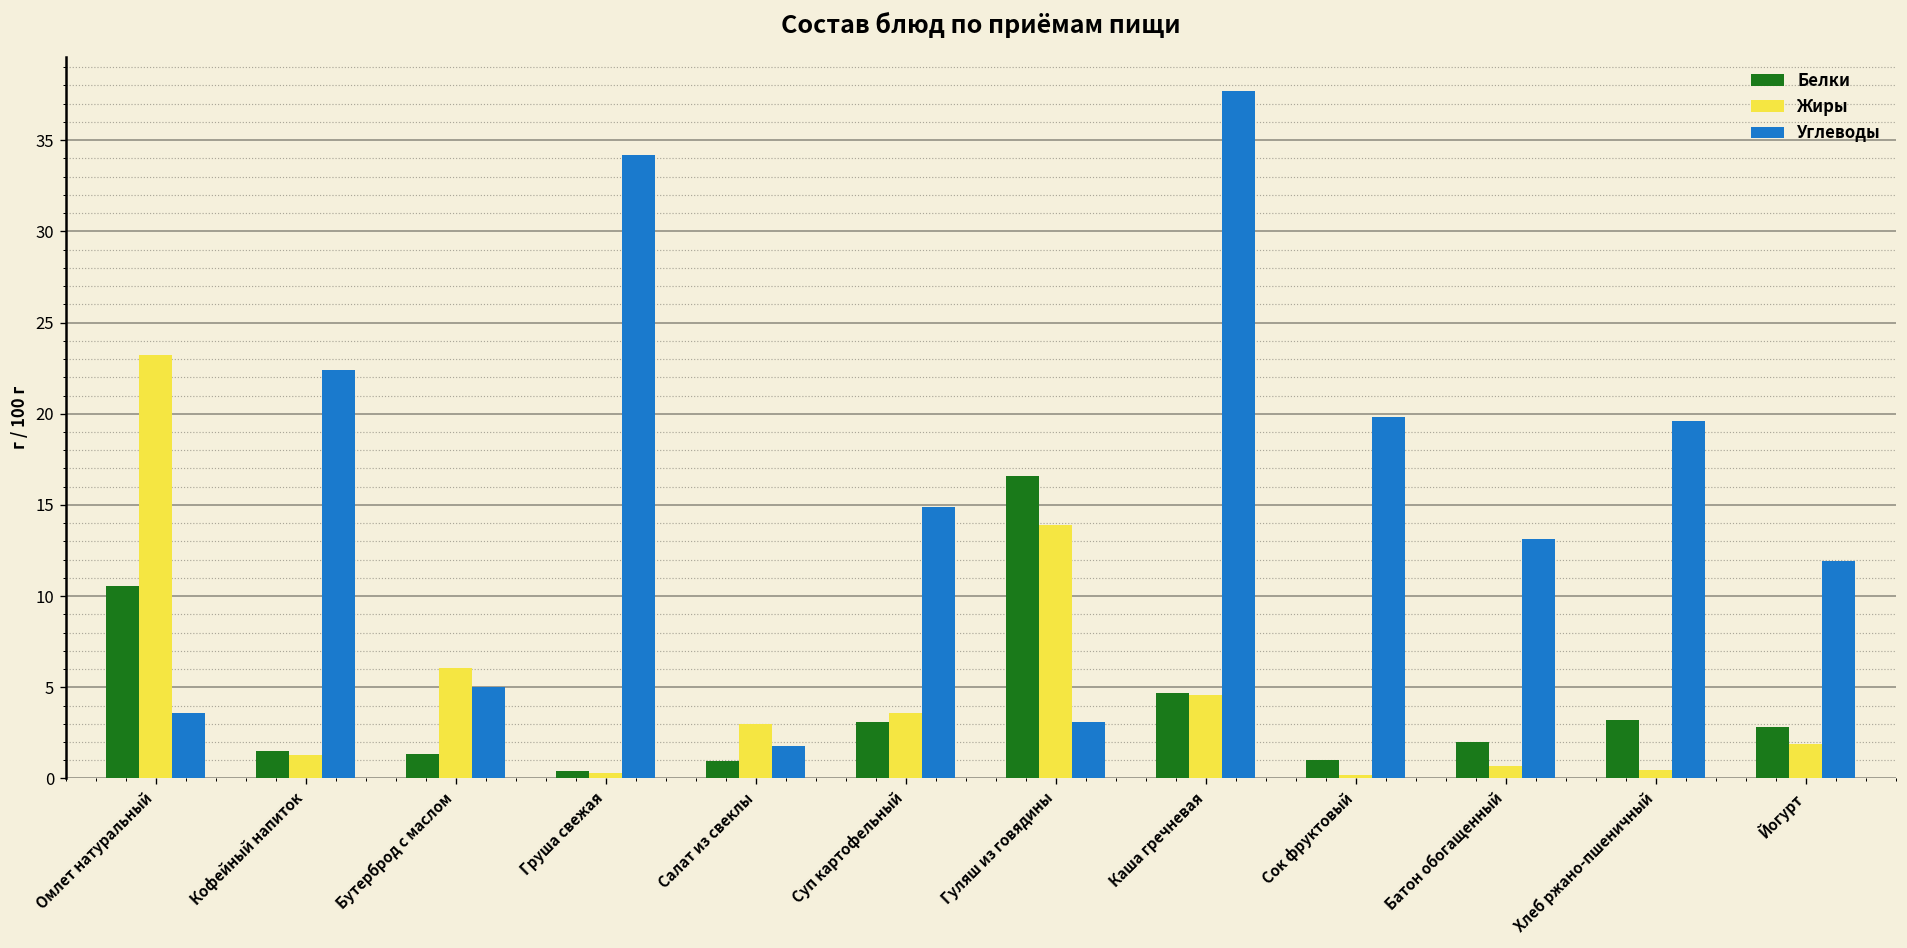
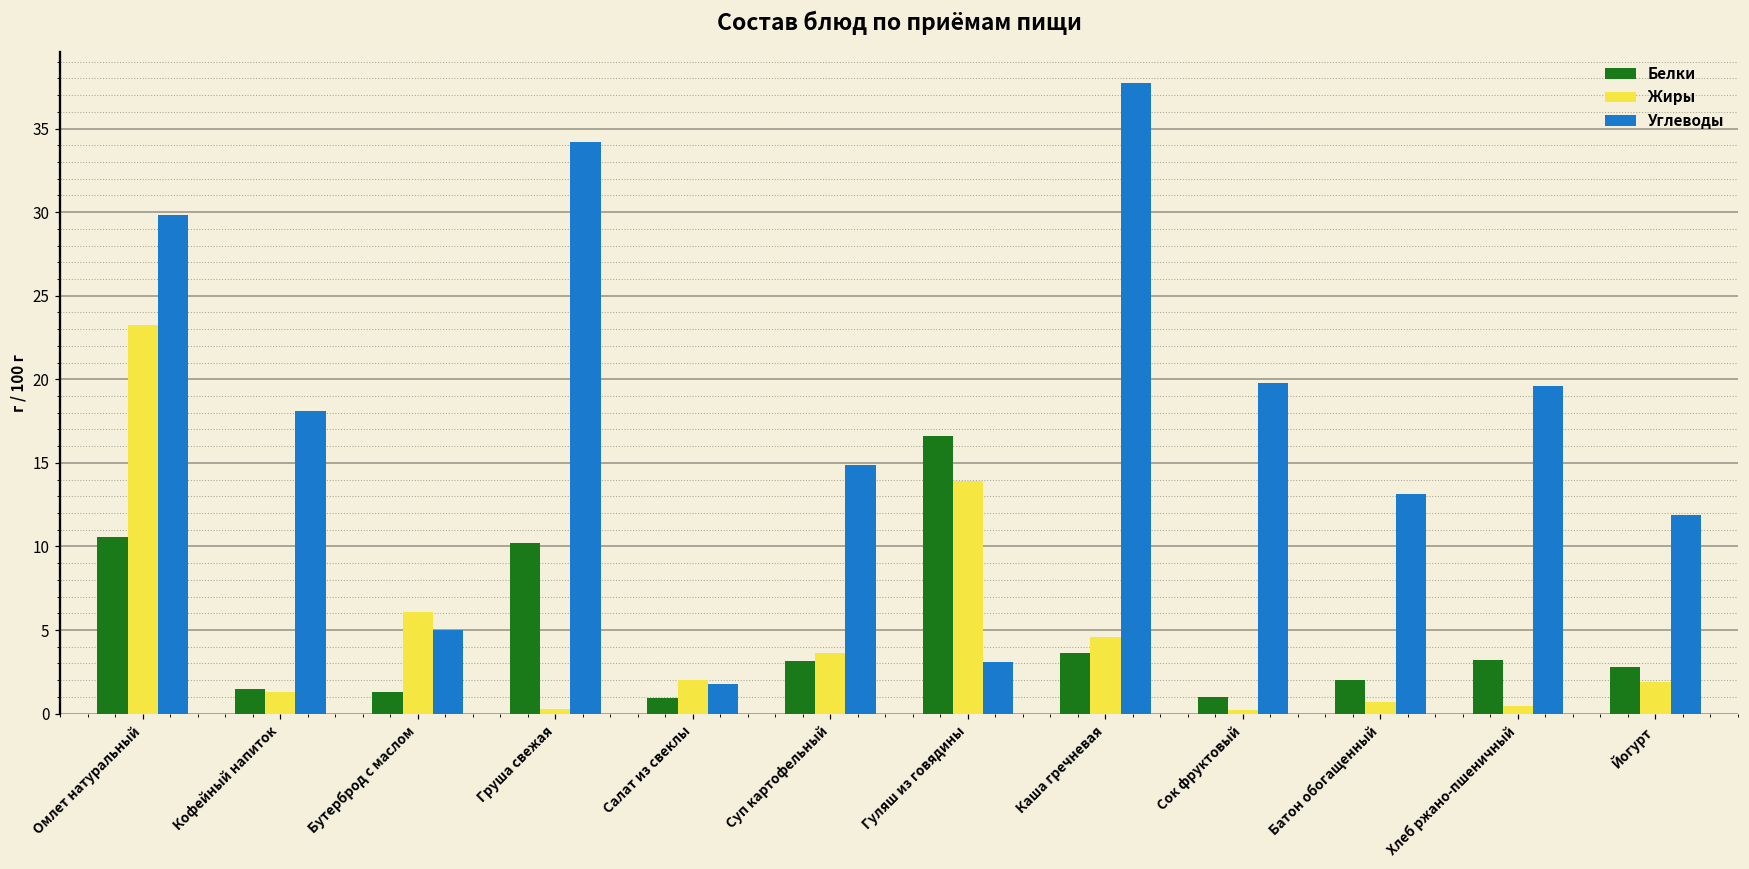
Углеводы, Омлет натуральный: 3.6 -> 29.8
Углеводы, Кофейный напиток: 22.4 -> 18.1
Белки, Груша свежая: 0.4 -> 10.2
Жиры, Салат из свеклы: 3.0 -> 2.0
Белки, Каша гречневая: 4.7 -> 3.6
